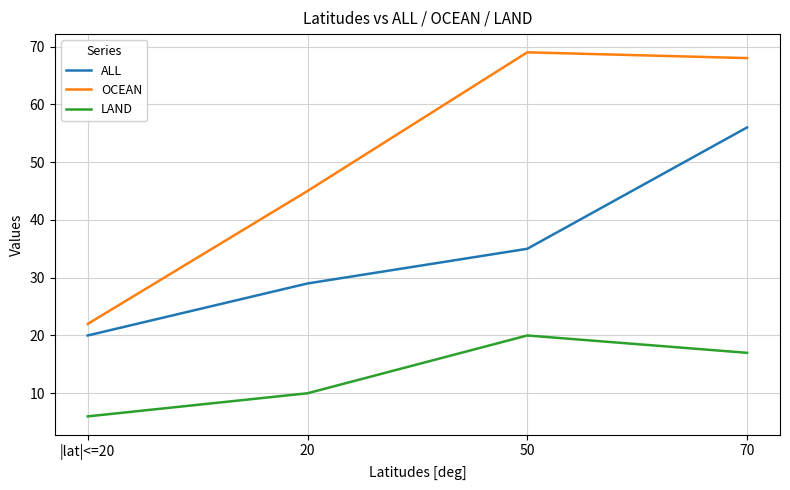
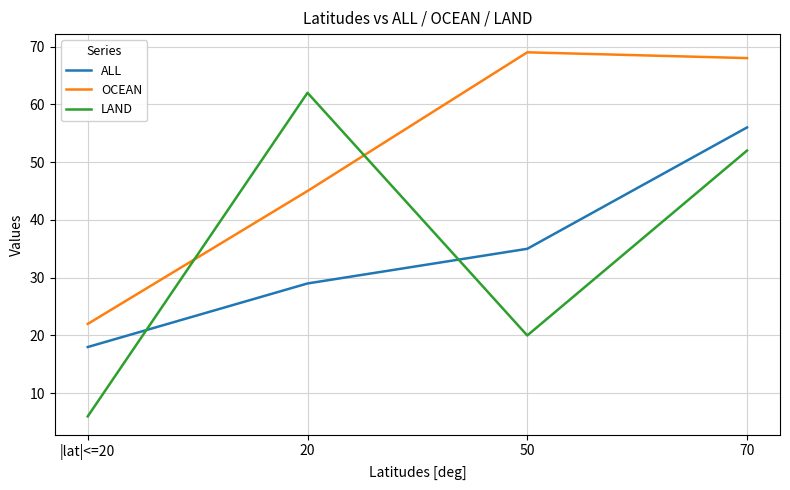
ALL, |lat|<=20: 20 -> 18
LAND, 20: 10 -> 62
LAND, 70: 17 -> 52
